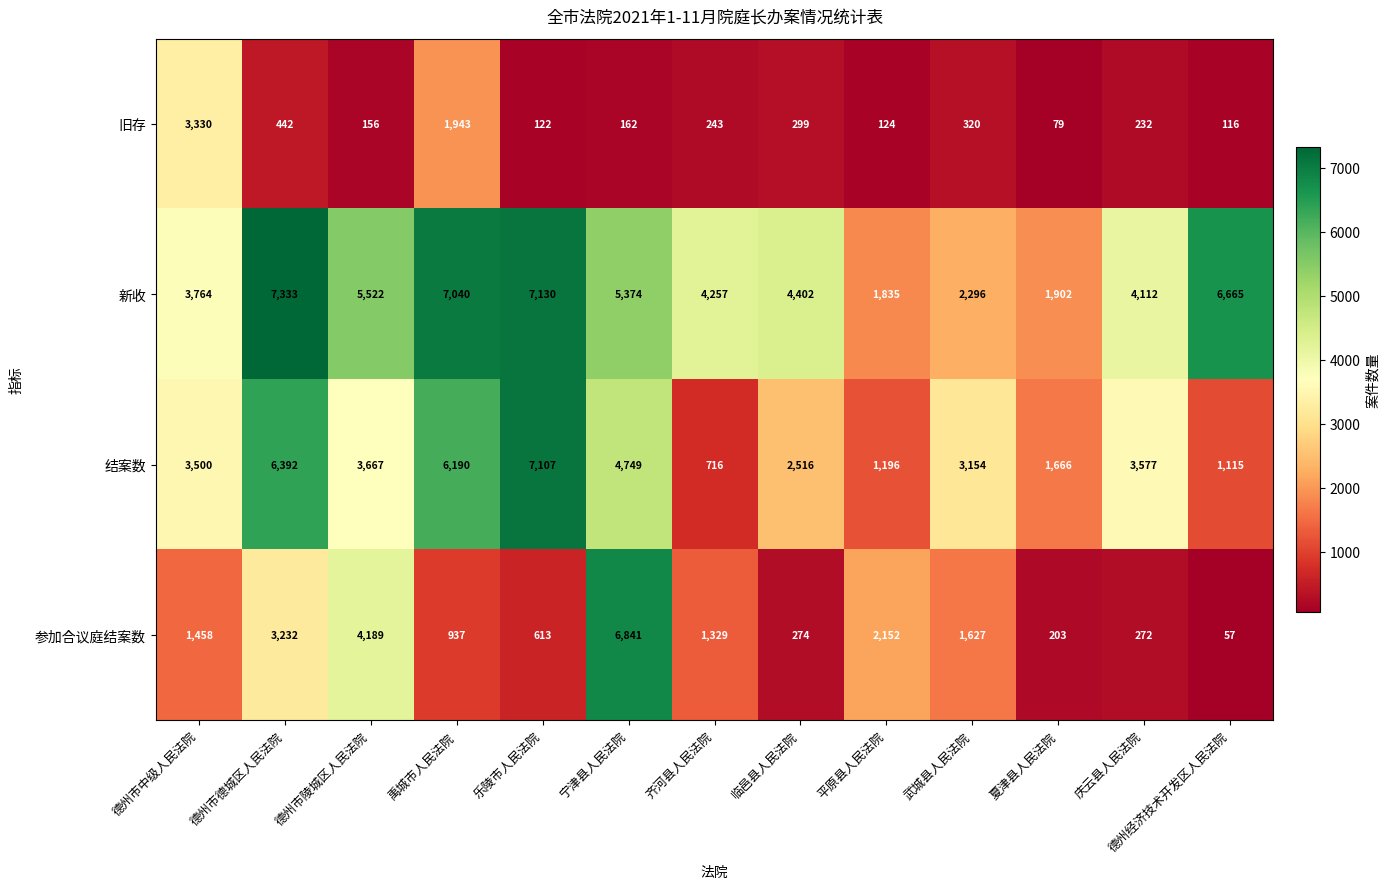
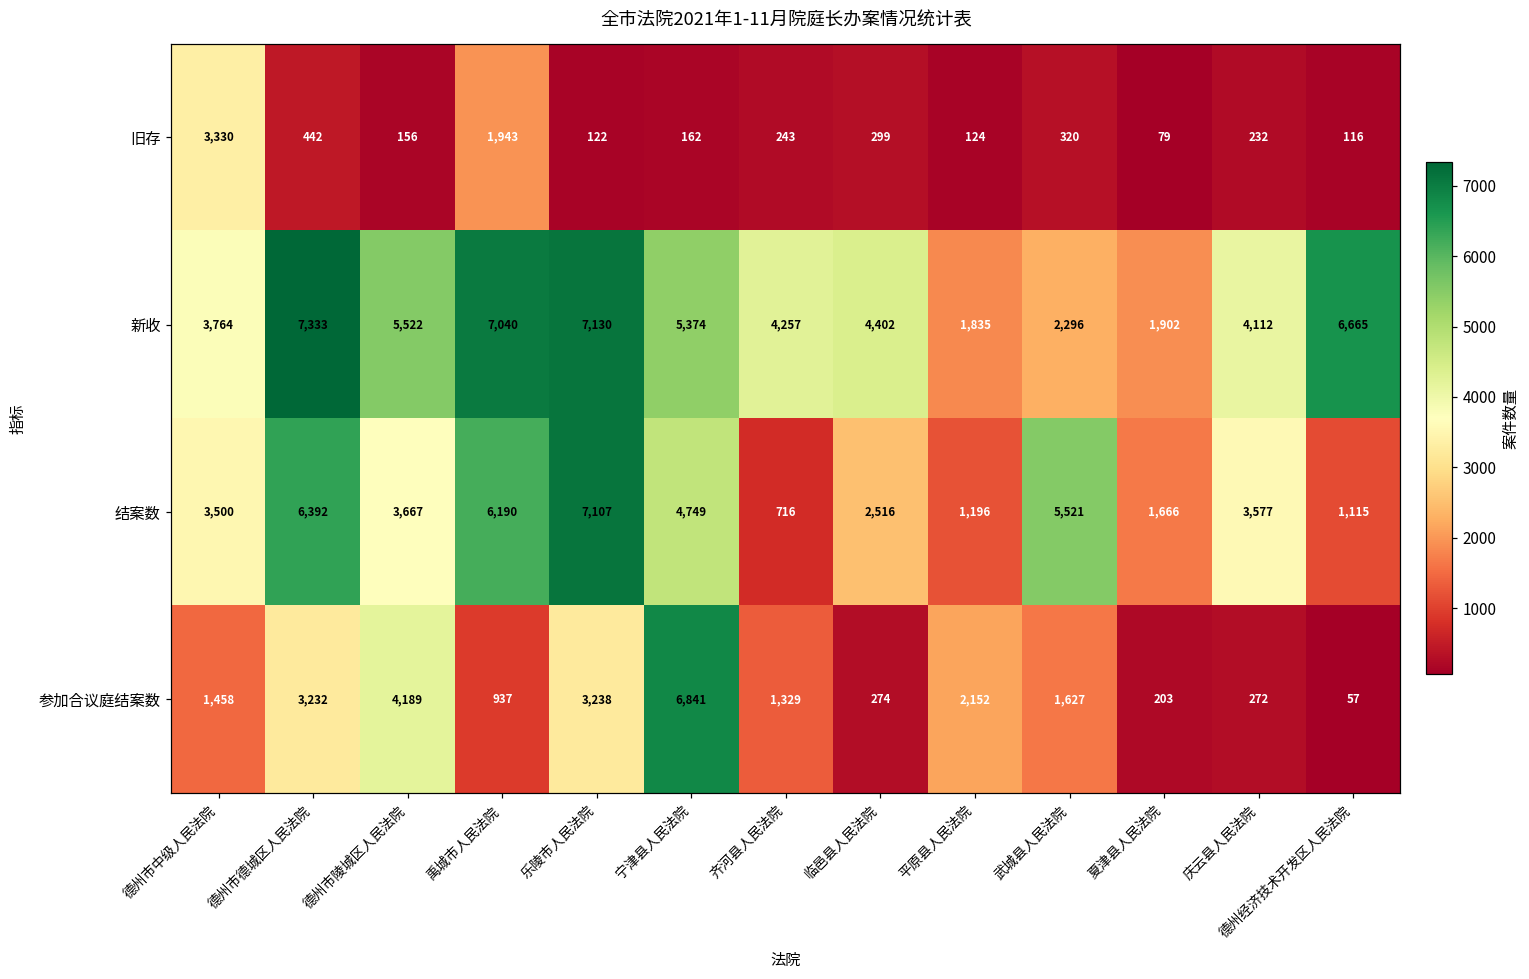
结案数, 武城县人民法院: 3,154 -> 5,521
参加合议庭结案数, 乐陵市人民法院: 613 -> 3,238
